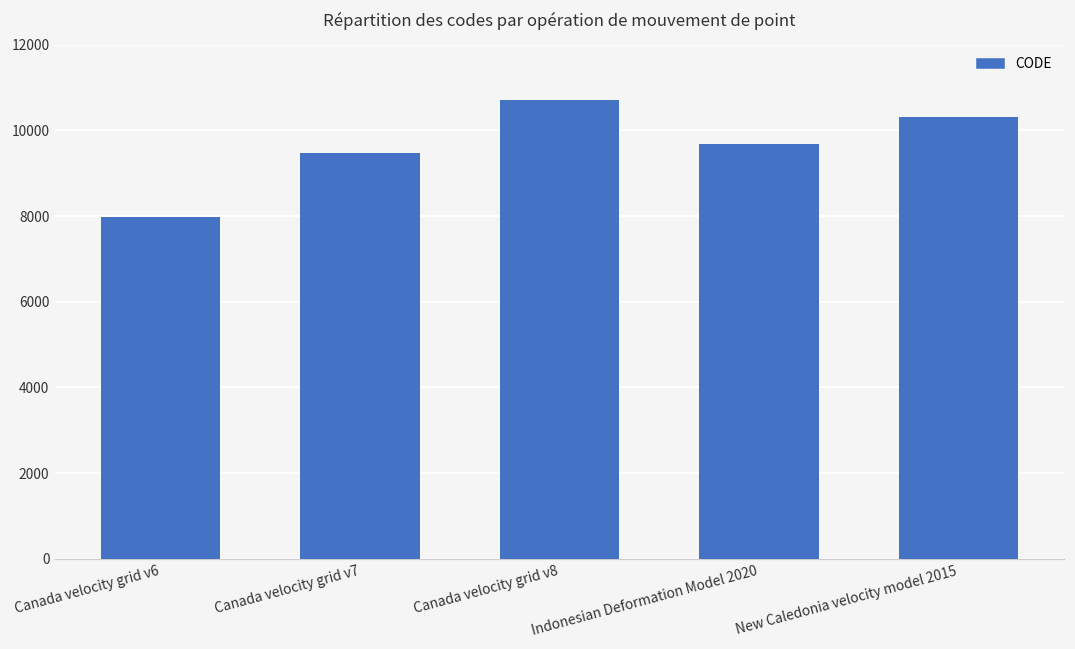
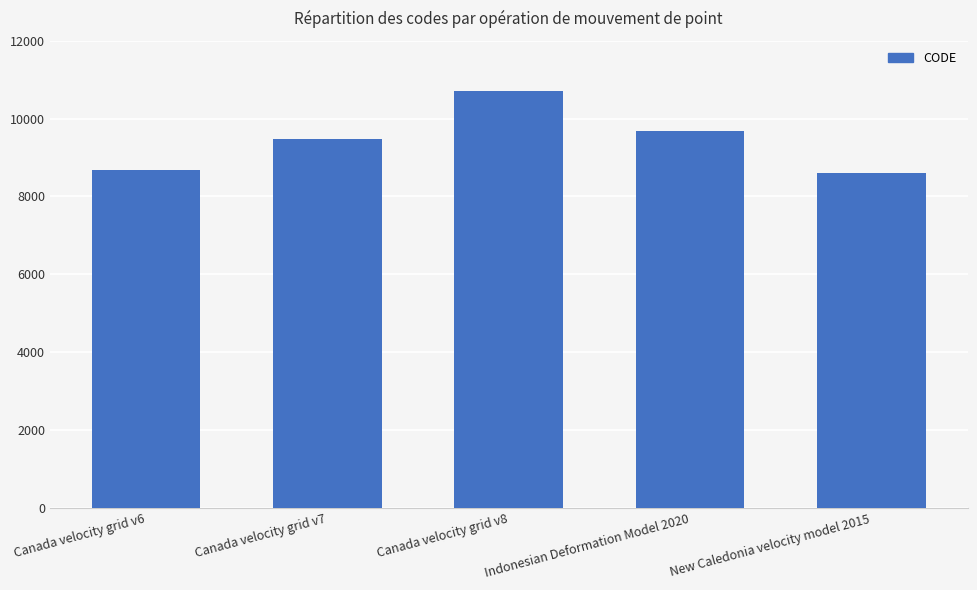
Canada velocity grid v6: 8000 -> 8700
New Caledonia velocity model 2015: 10300 -> 8600
